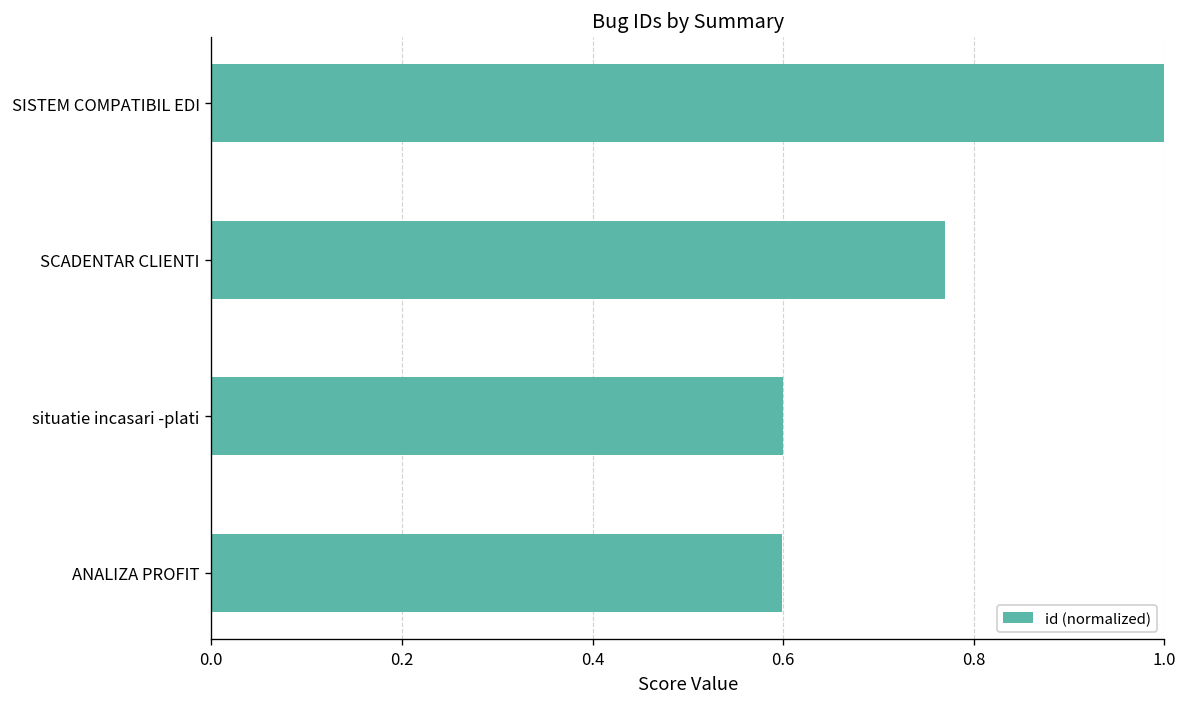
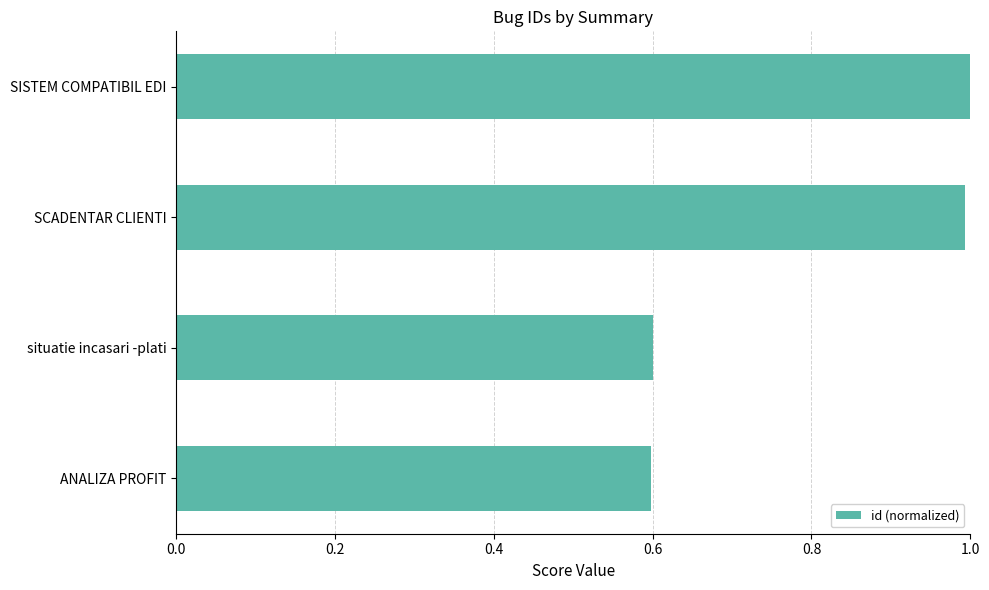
SCADENTAR CLIENTI: 0.77 -> 0.99
